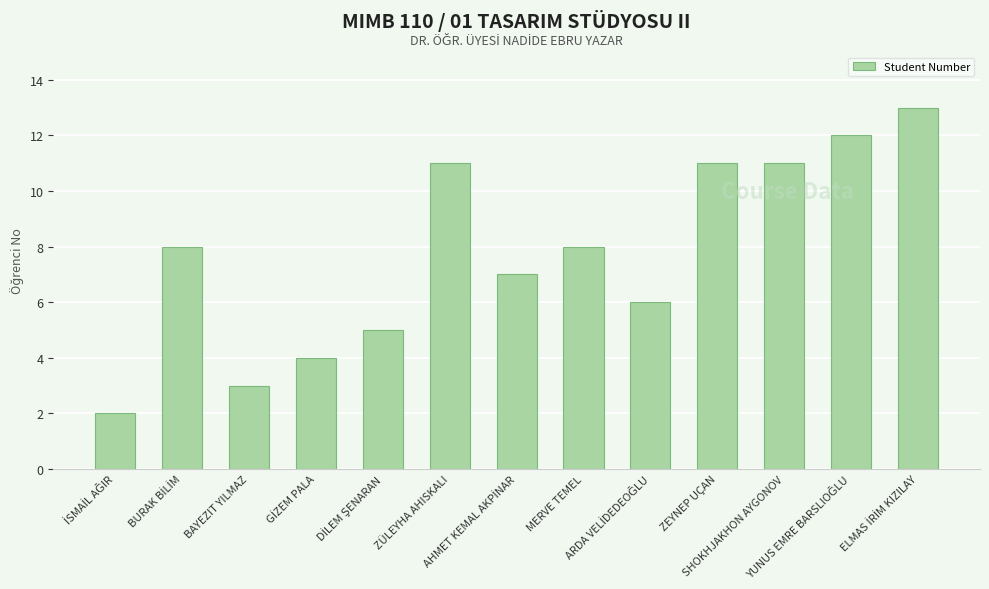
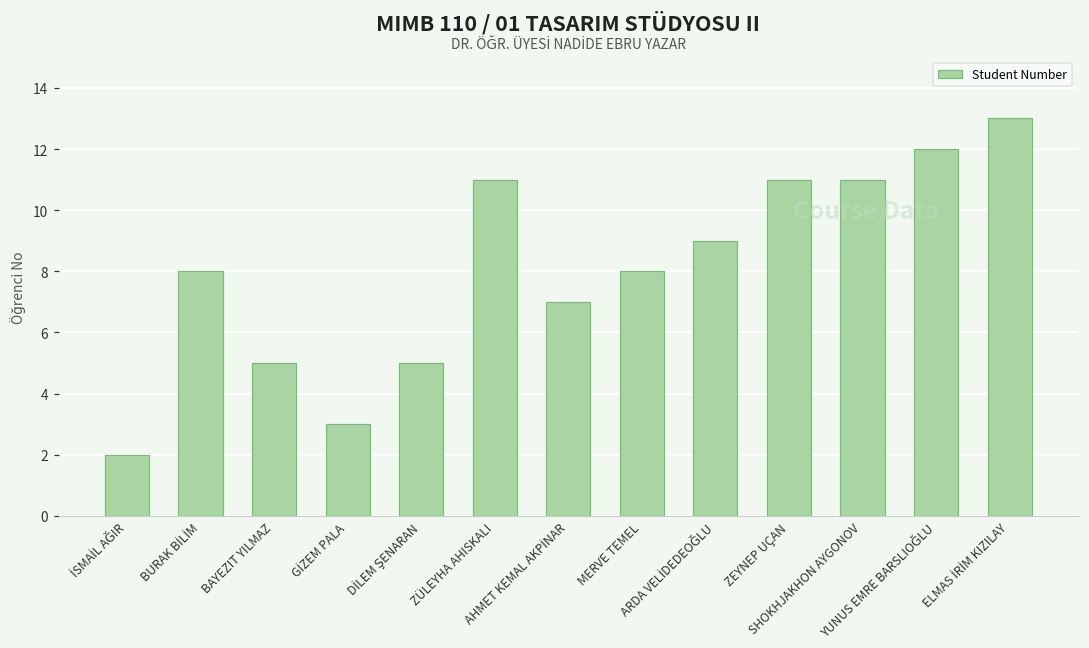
BAYEZIT YILMAZ: 3 -> 5
GİZEM PALA: 4 -> 3
ARDA VELİDEDEOĞLU: 6 -> 9
